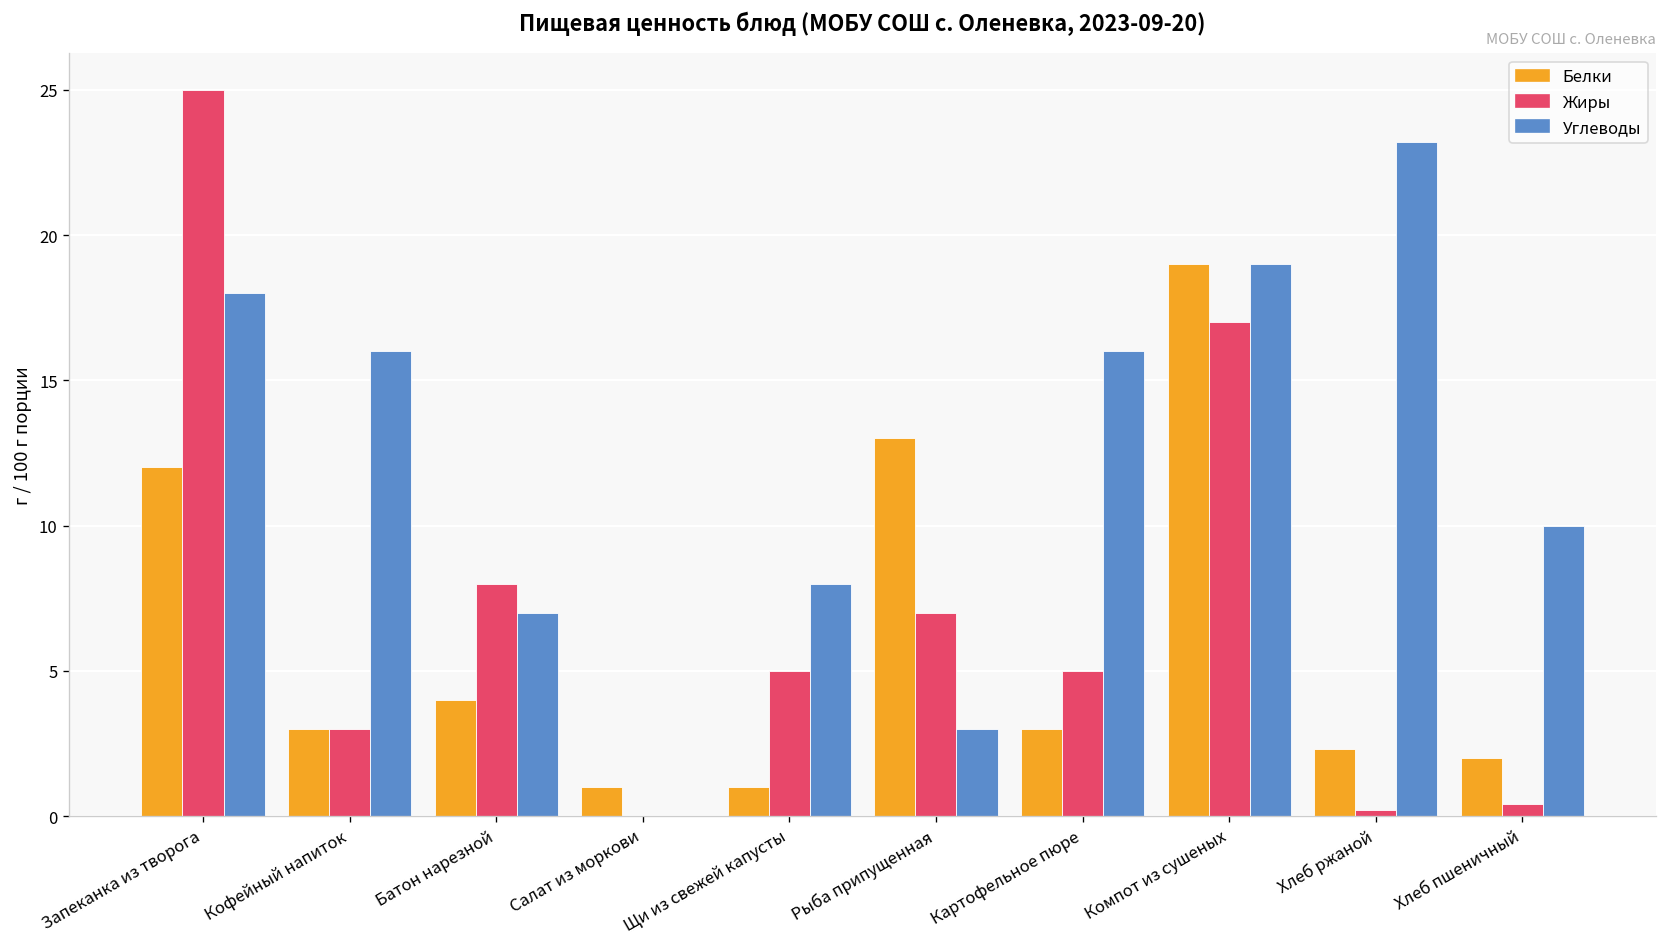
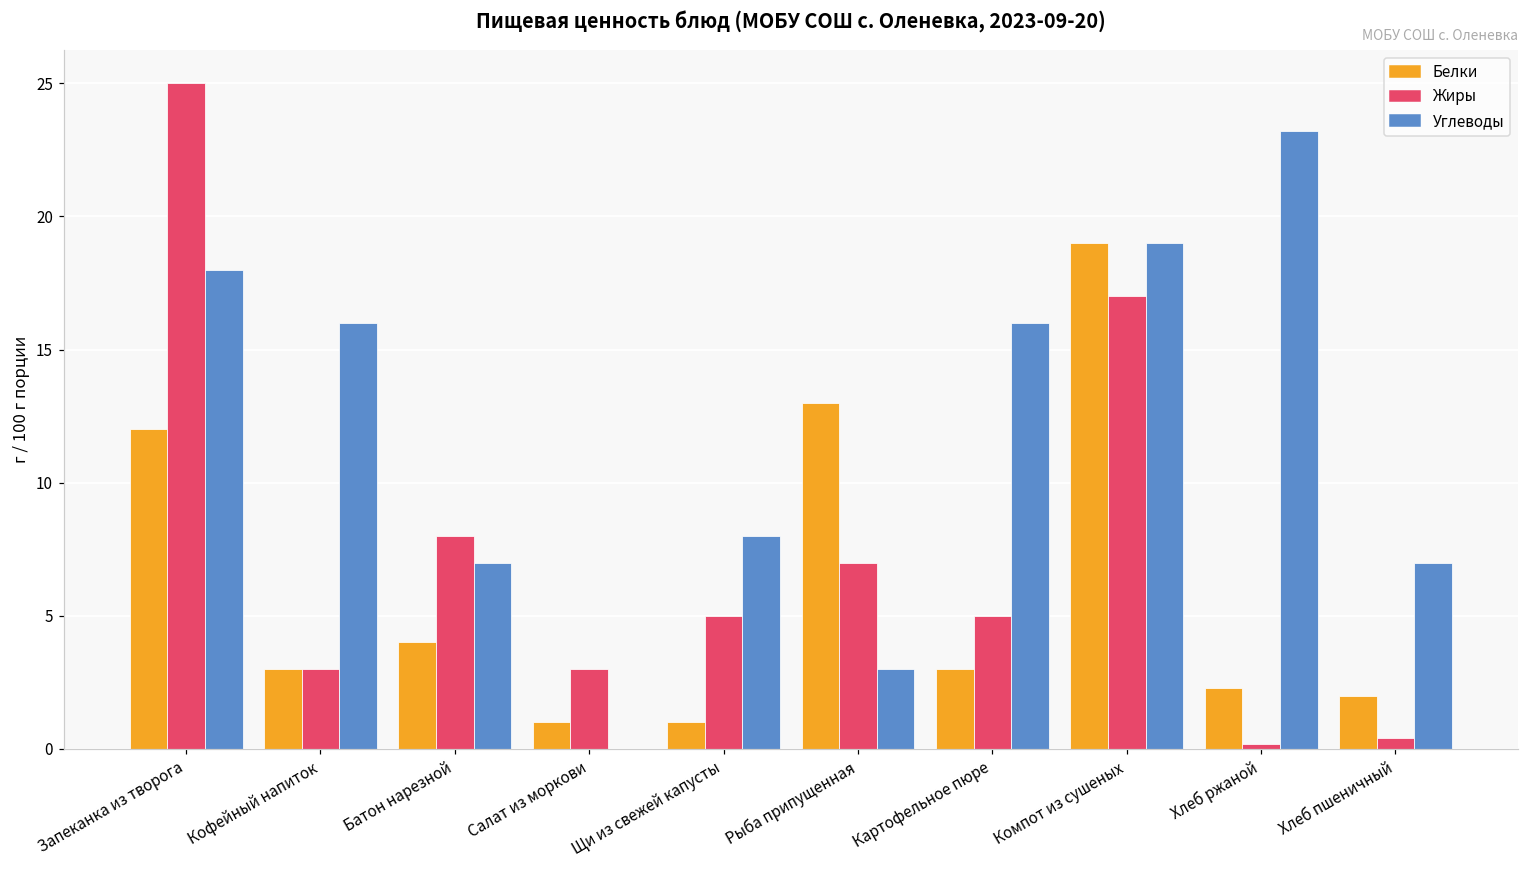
Жиры, Салат из моркови: 0 -> 3
Углеводы, Хлеб пшеничный: 10 -> 7
